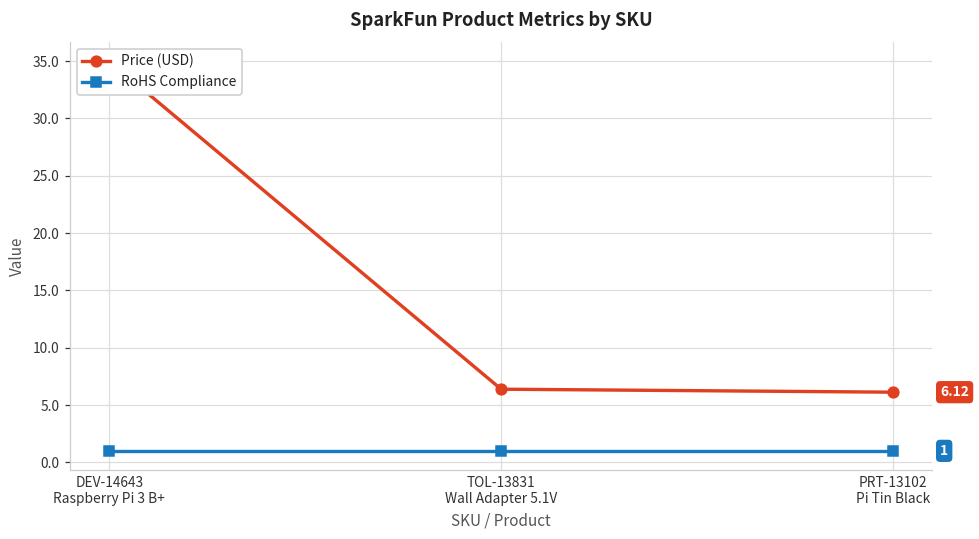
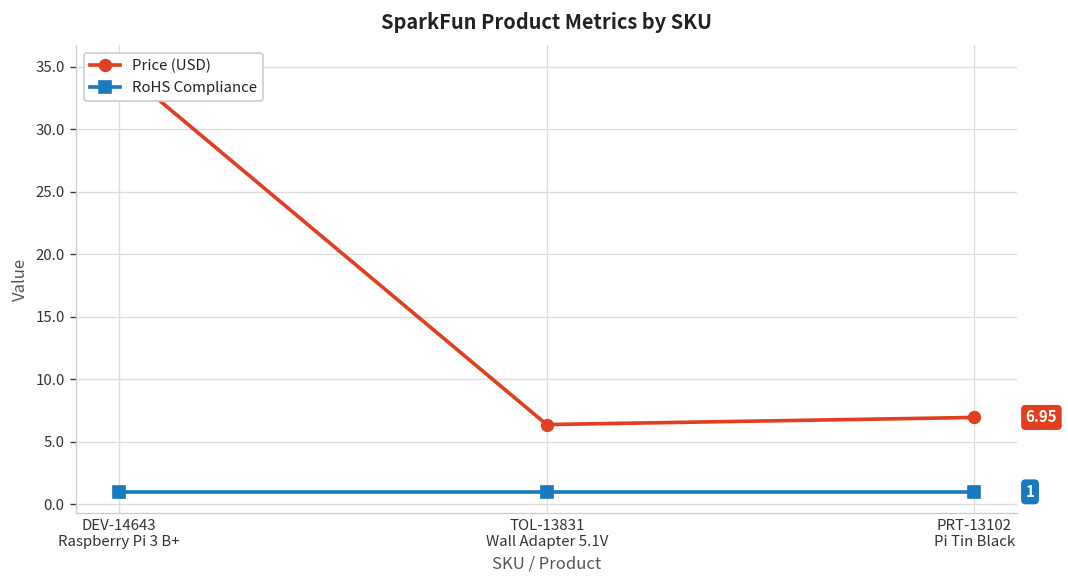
Price (USD), PRT-13102 Pi Tin Black: 6.12 -> 6.95
